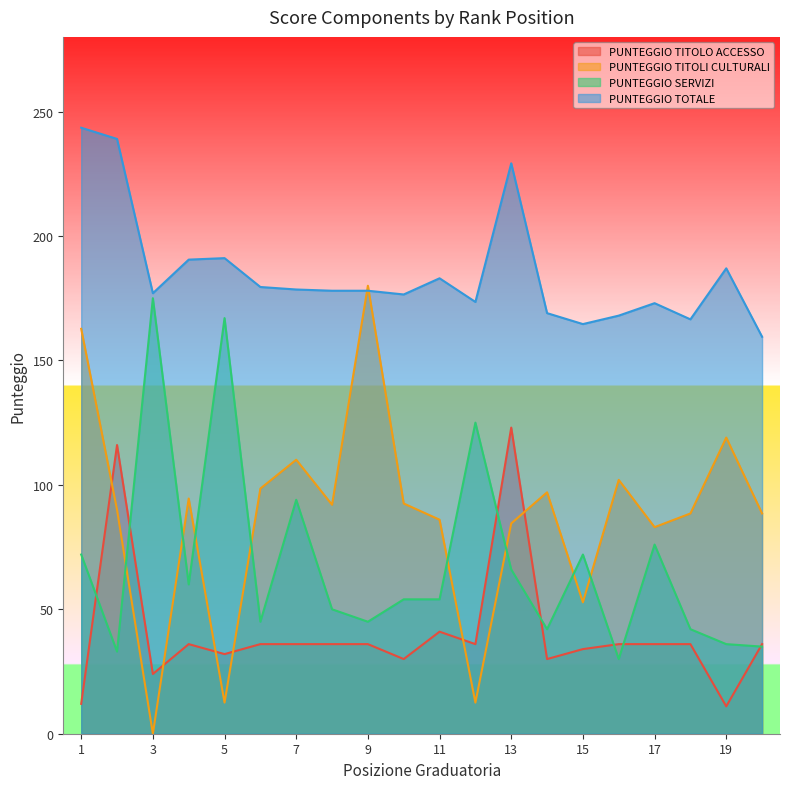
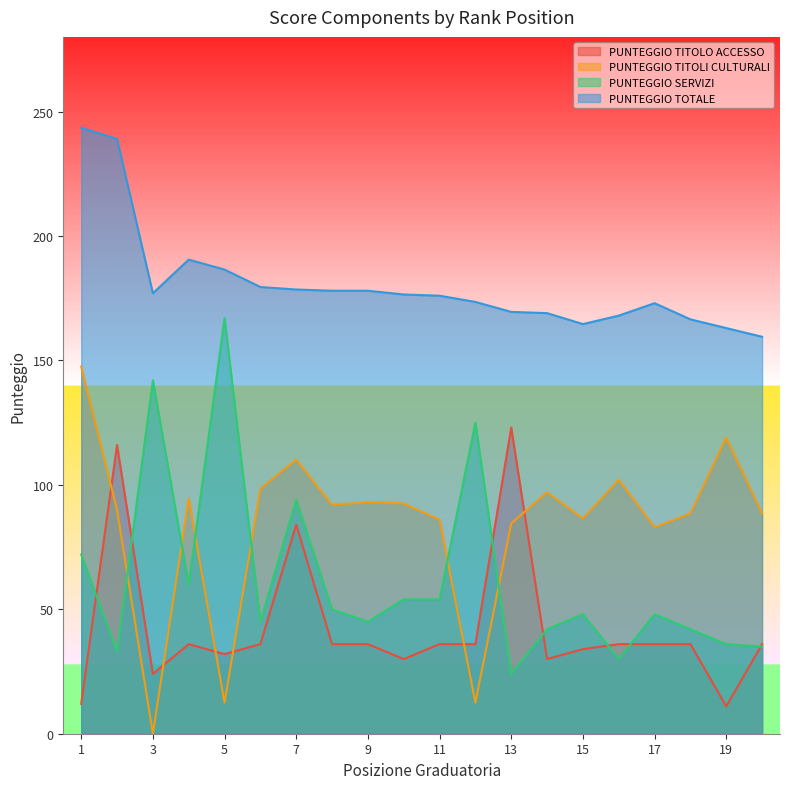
PUNTEGGIO TITOLI CULTURALI, 1: 163 -> 148
PUNTEGGIO SERVIZI, 3: 175 -> 142
PUNTEGGIO TOTALE, 5: 191 -> 187
PUNTEGGIO TITOLO ACCESSO, 7: 36 -> 84
PUNTEGGIO TITOLI CULTURALI, 9: 180 -> 93
PUNTEGGIO TITOLO ACCESSO, 11: 41 -> 36
PUNTEGGIO TOTALE, 11: 183 -> 176
PUNTEGGIO SERVIZI, 13: 66 -> 24
PUNTEGGIO TOTALE, 13: 229 -> 170
PUNTEGGIO TITOLI CULTURALI, 15: 53 -> 87
PUNTEGGIO SERVIZI, 15: 72 -> 48
PUNTEGGIO SERVIZI, 17: 76 -> 48
PUNTEGGIO TOTALE, 19: 187 -> 163
